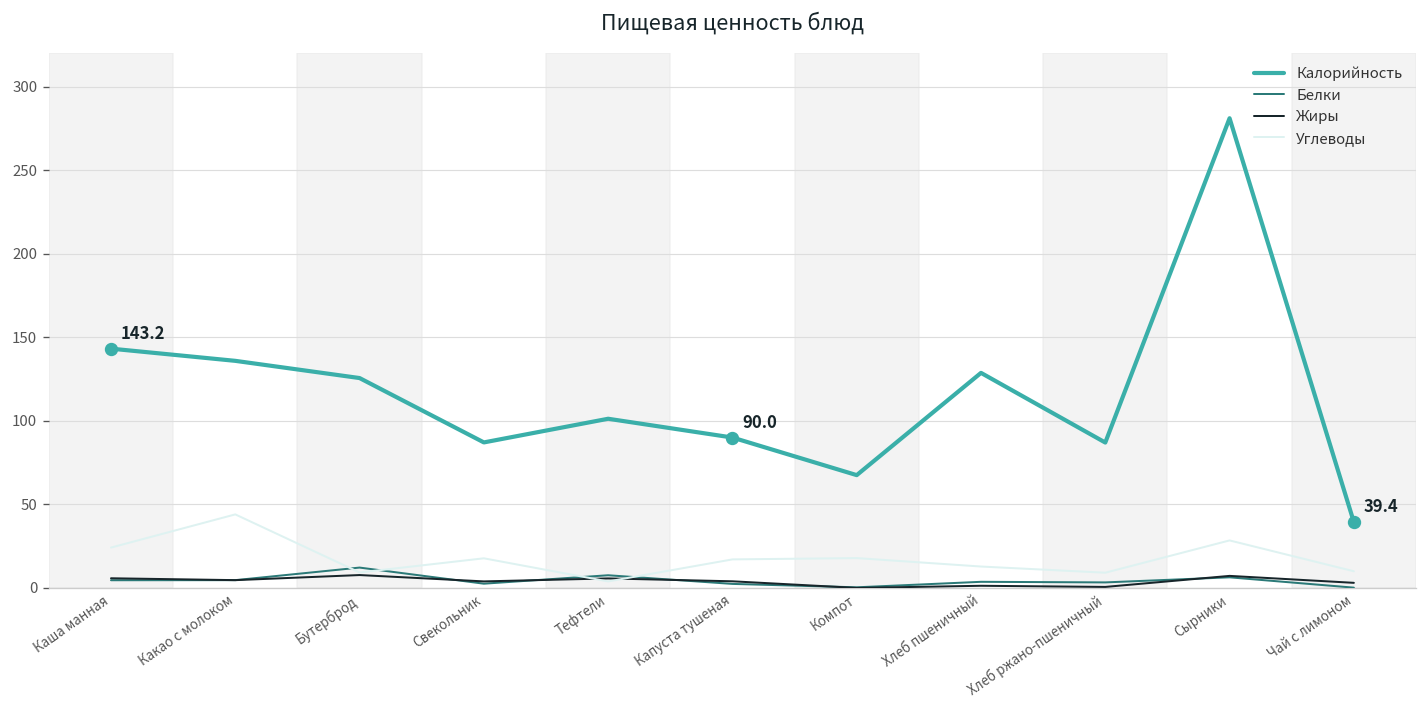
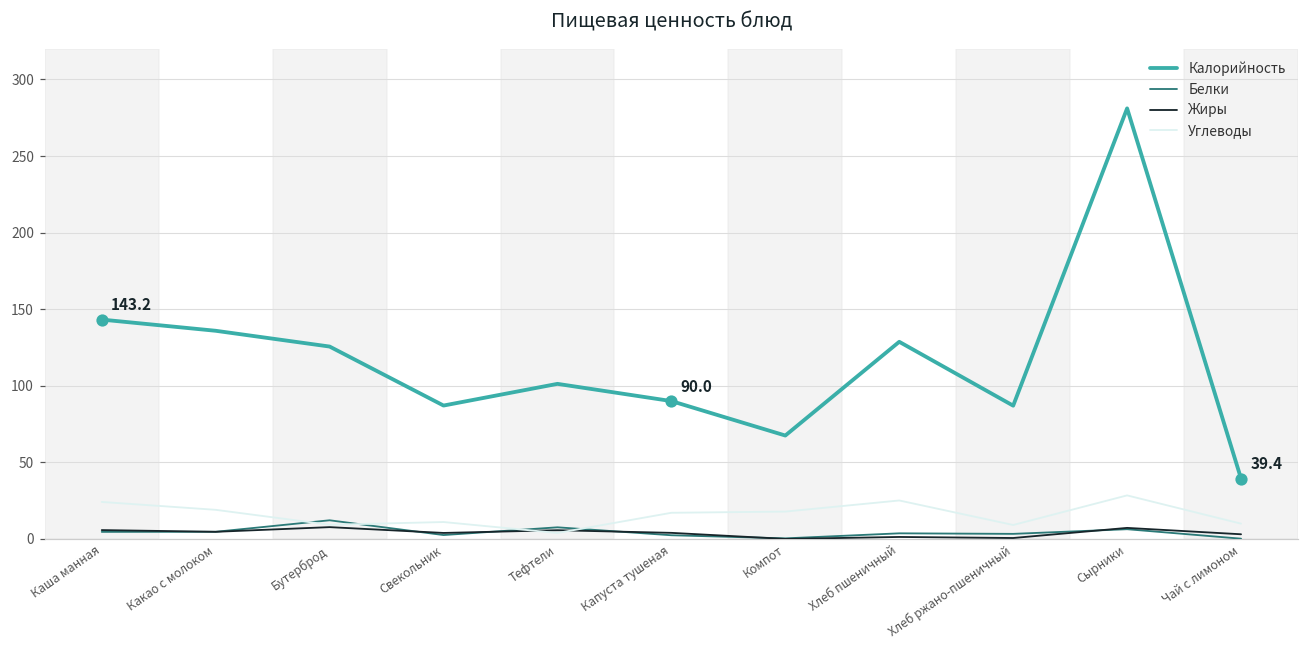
Углеводы, Какао с молоком: 44 -> 19
Углеводы, Свекольник: 18 -> 11
Углеводы, Хлеб пшеничный: 13 -> 25
